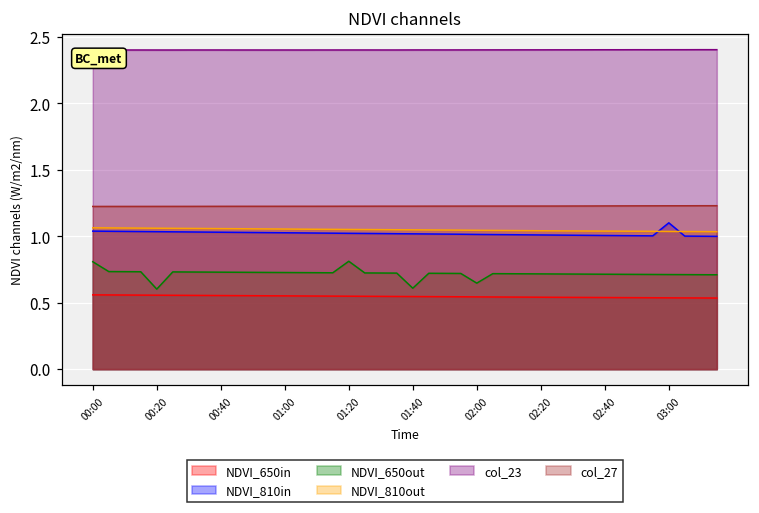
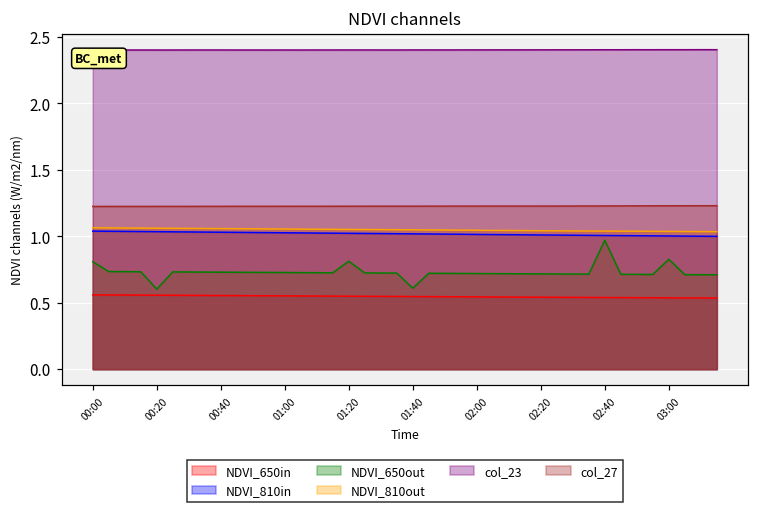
NDVI_650out, 02:00: 0.65 -> 0.72
NDVI_650out, 02:40: 0.71 -> 0.97
NDVI_810in, 03:00: 1.10 -> 1.00
NDVI_650out, 03:00: 0.71 -> 0.83
